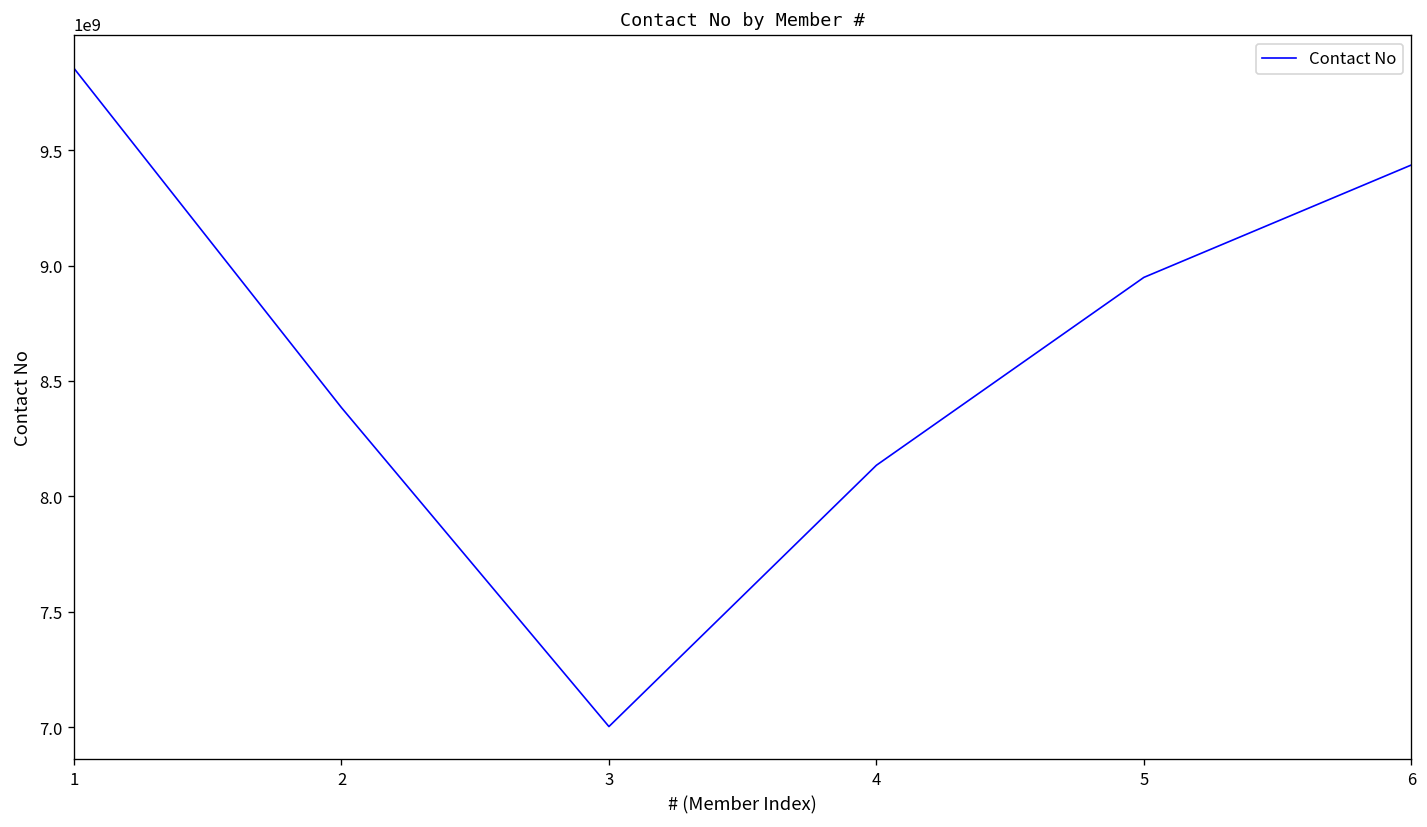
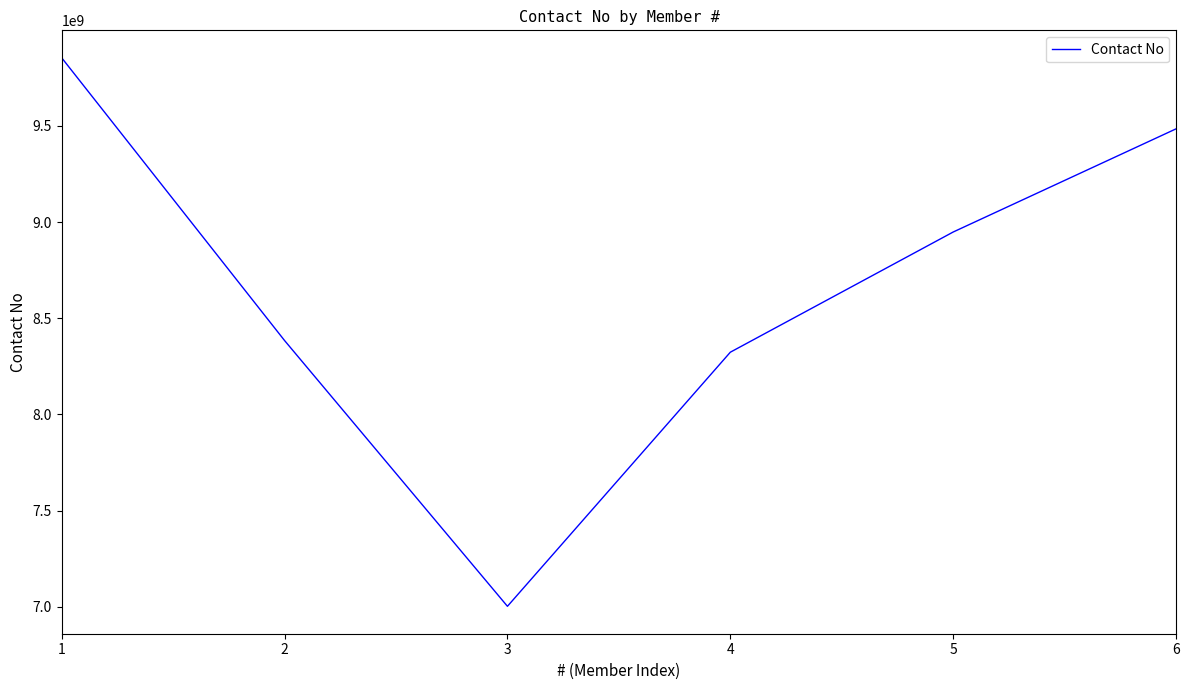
4: 8130000000 -> 8320000000
6: 9440000000 -> 9490000000
